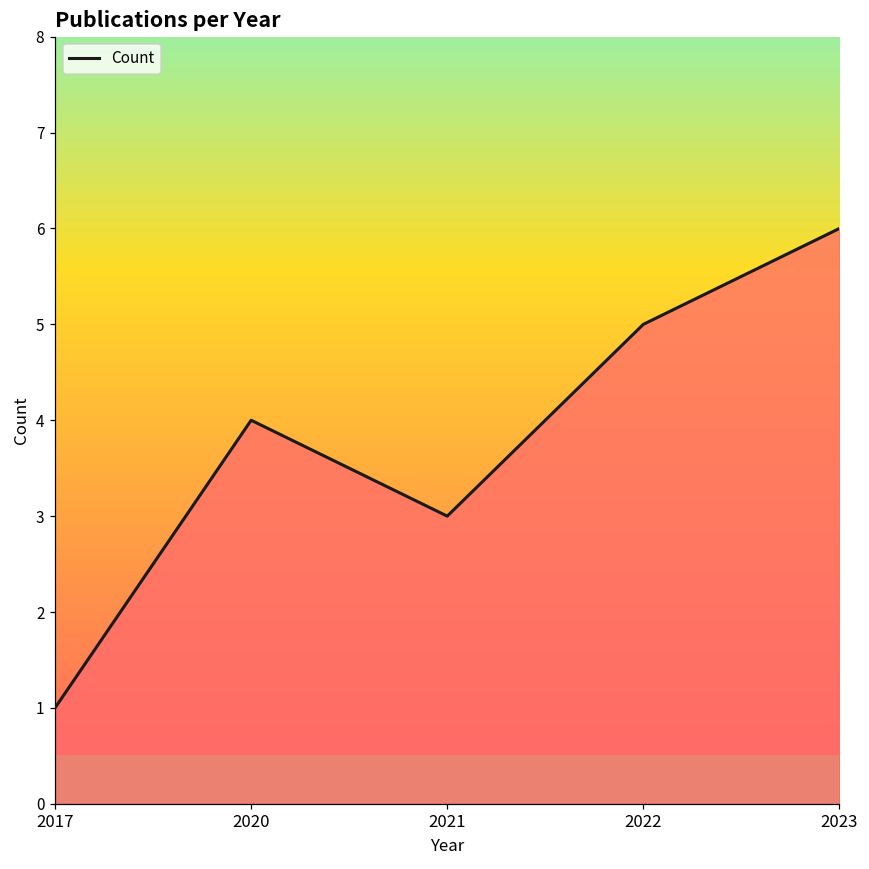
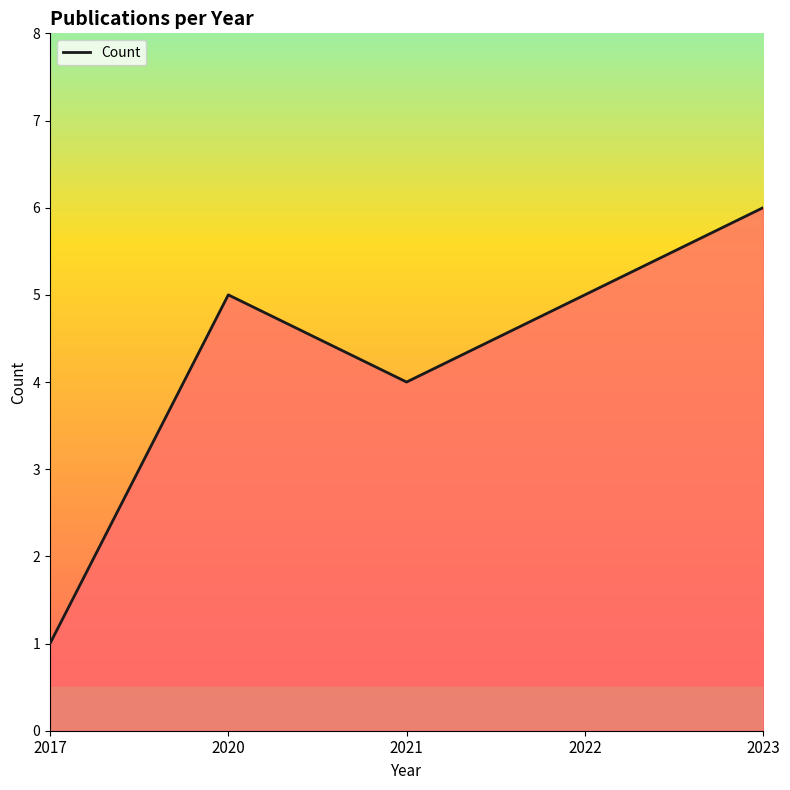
2020: 4 -> 5
2021: 3 -> 4
